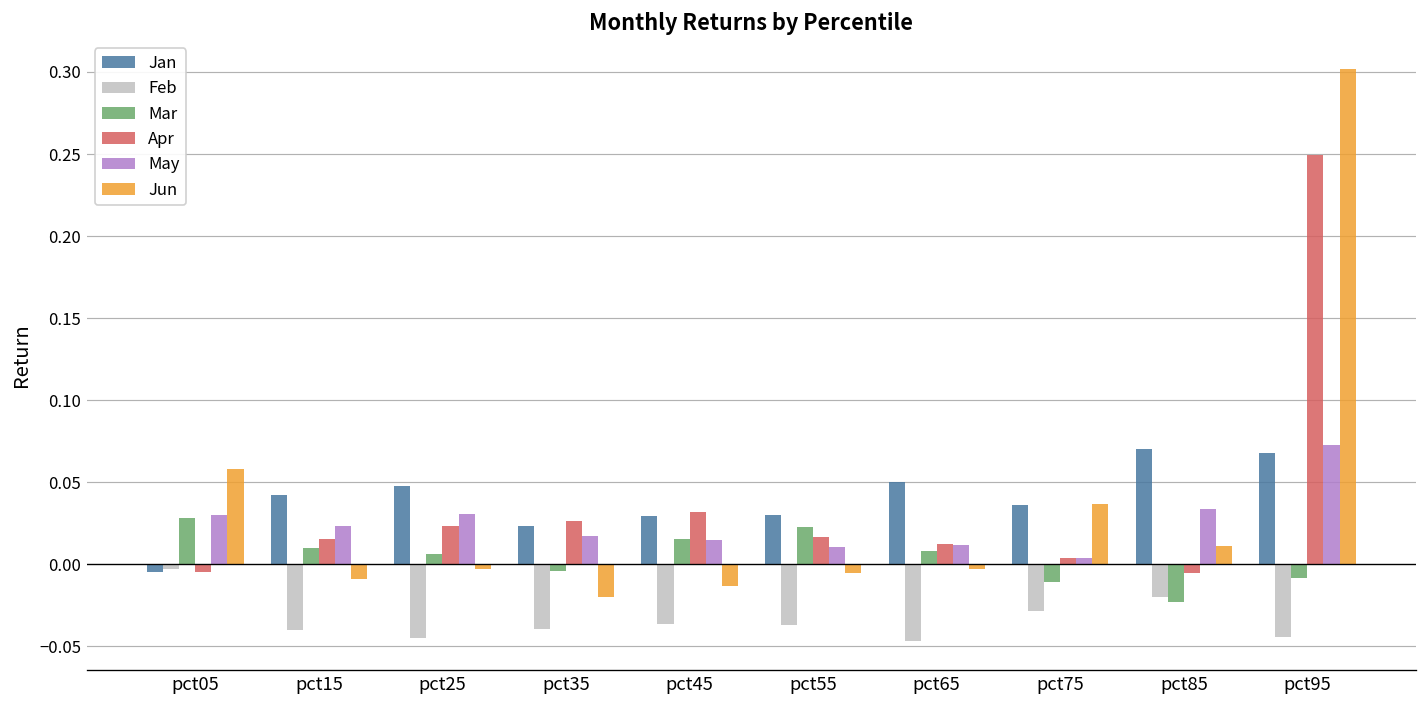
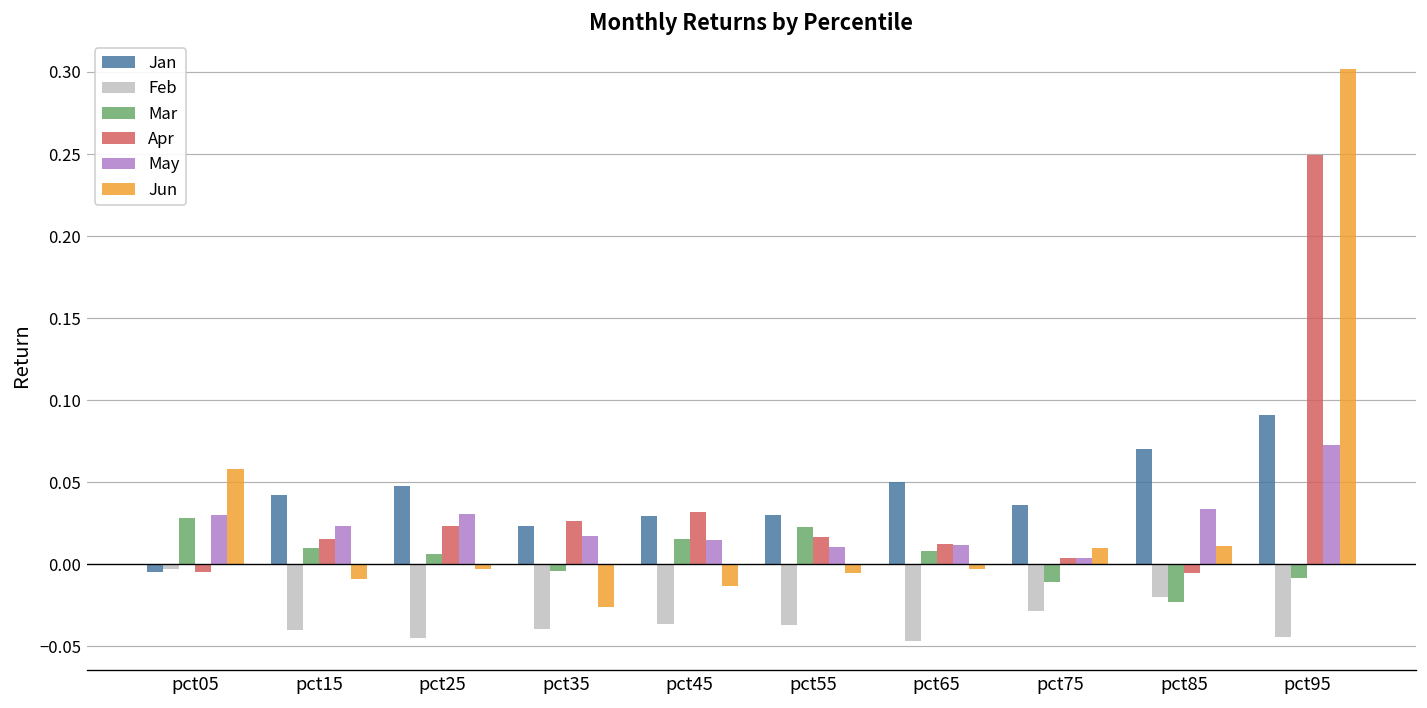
Jun, pct35: -0.020 -> -0.026
Jun, pct75: 0.037 -> 0.010
Jan, pct95: 0.068 -> 0.091
